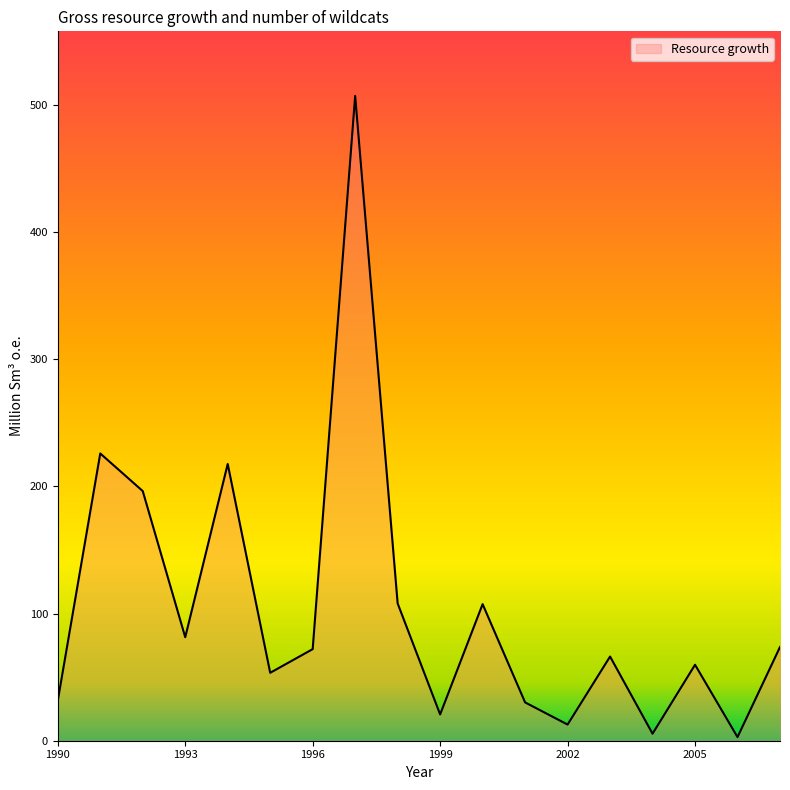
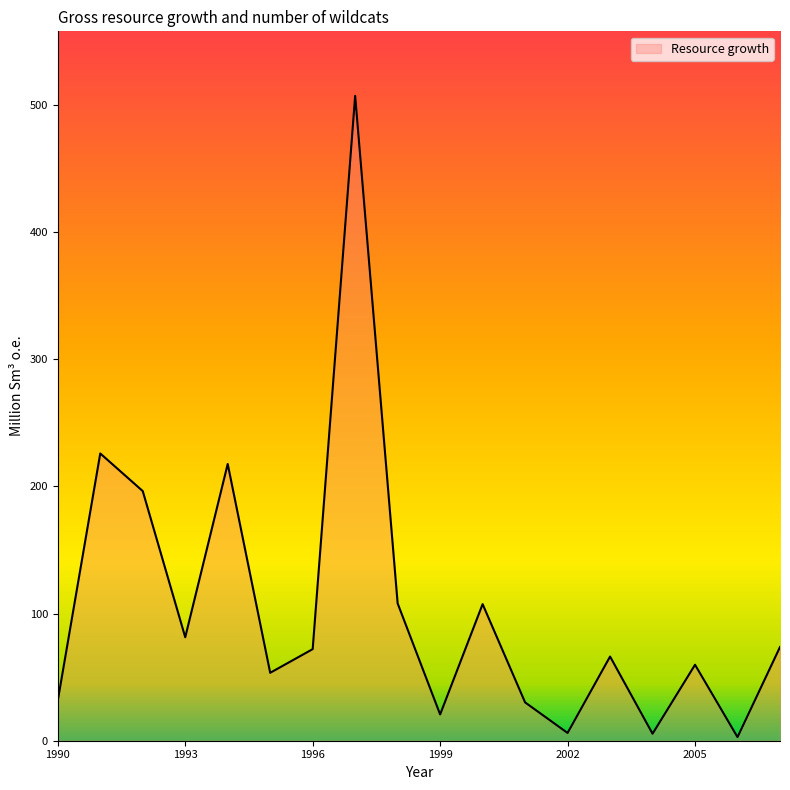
2002: 13 -> 6
